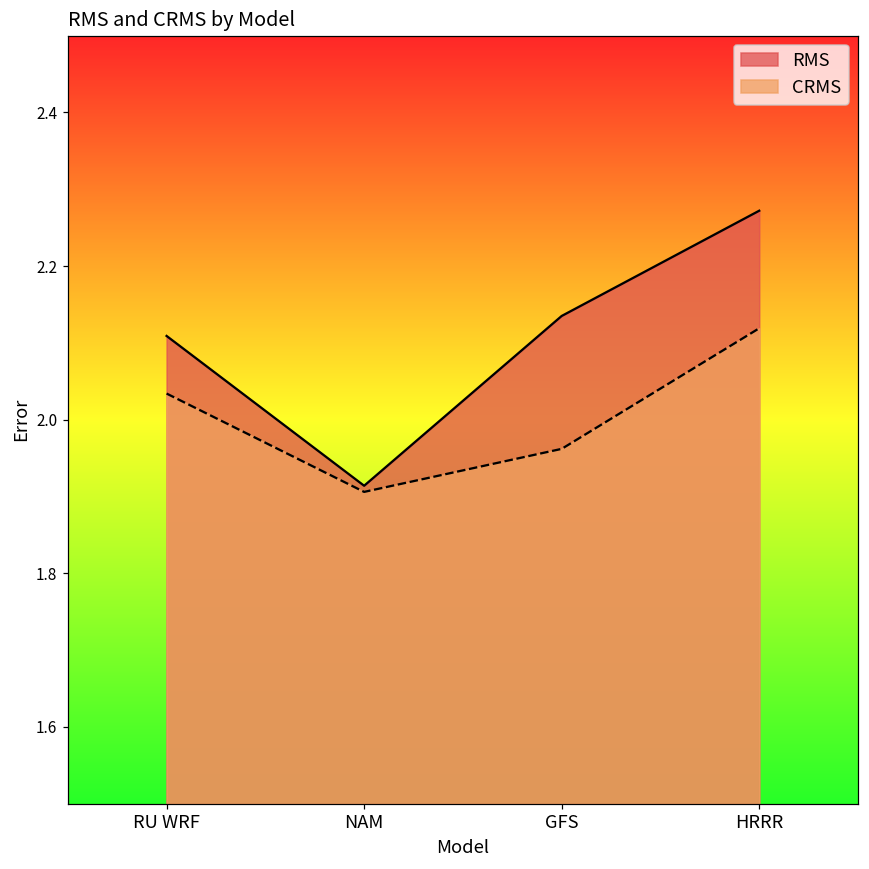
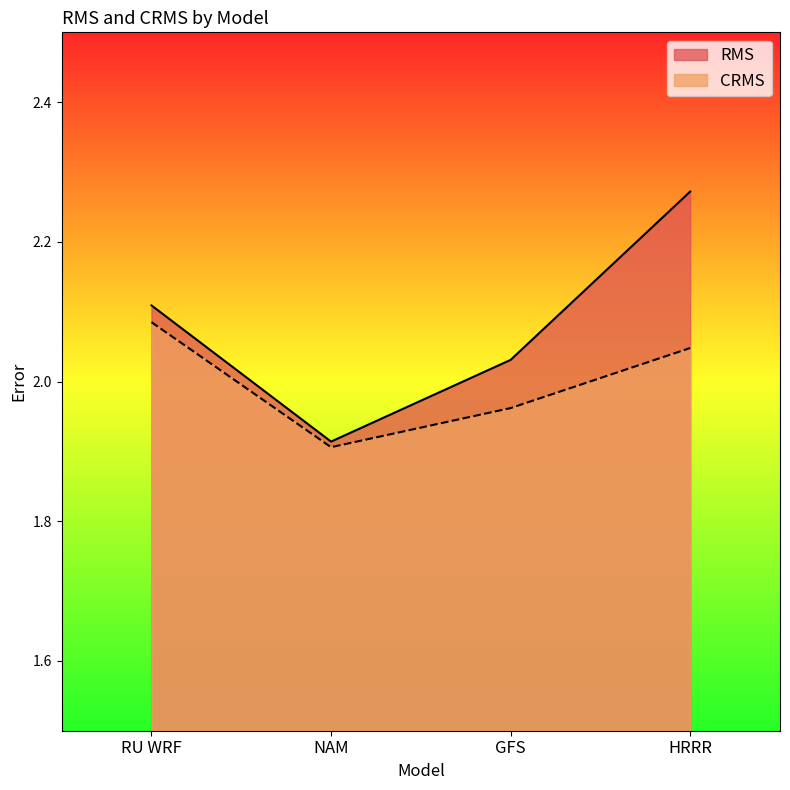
CRMS, RU WRF: 2.03 -> 2.09
RMS, GFS: 2.14 -> 2.03
CRMS, HRRR: 2.12 -> 2.05
